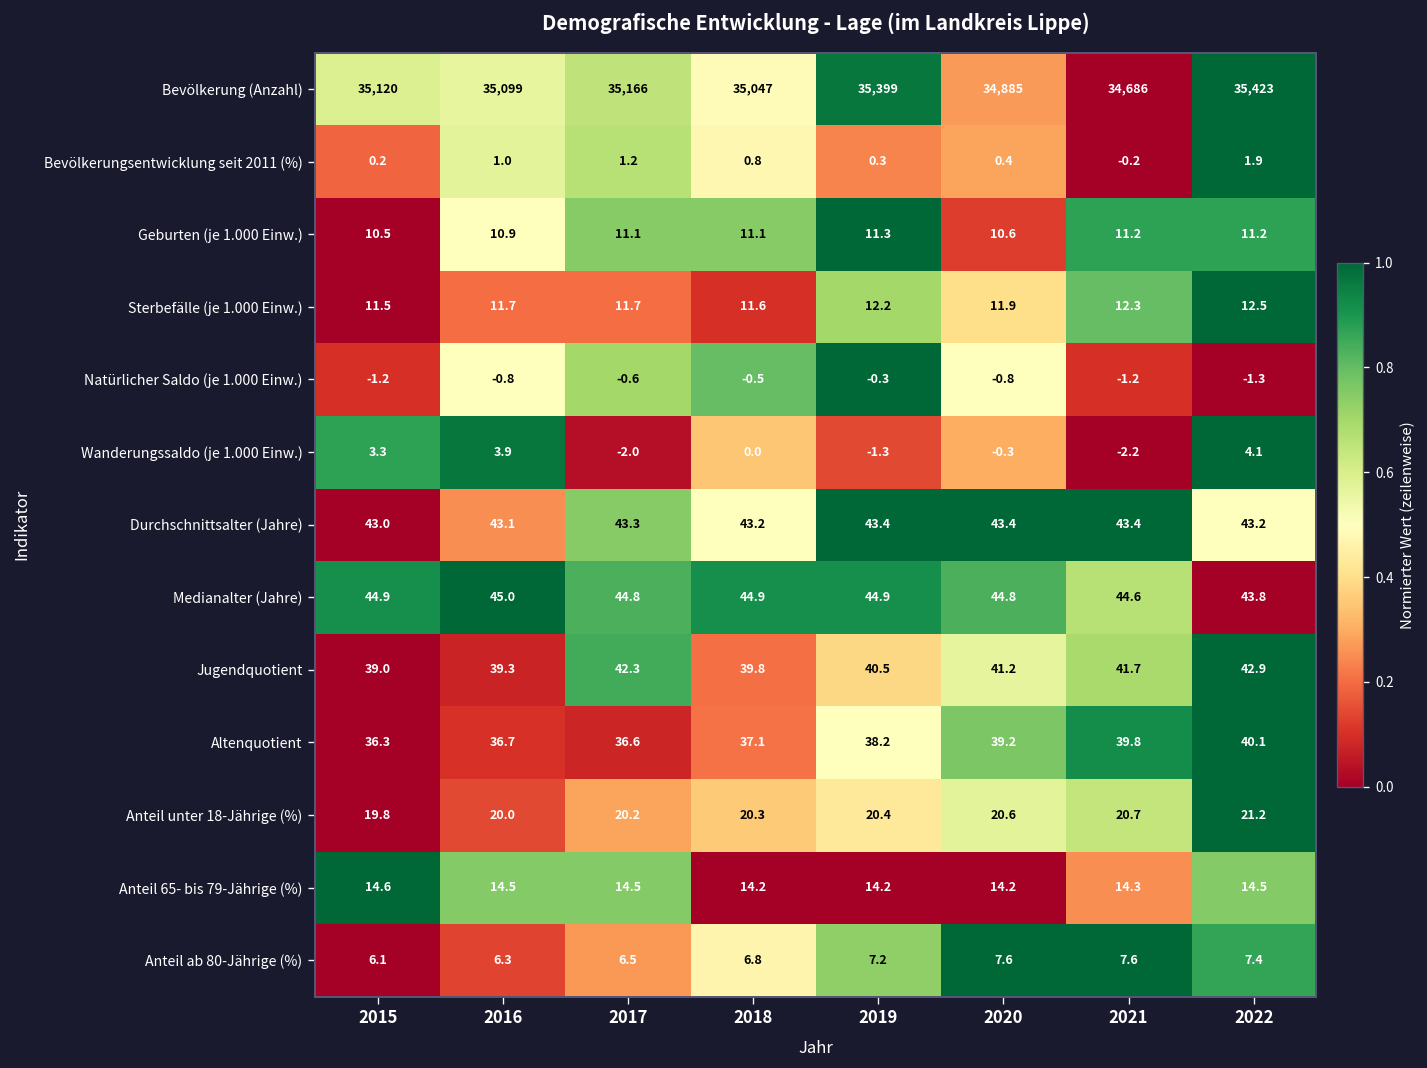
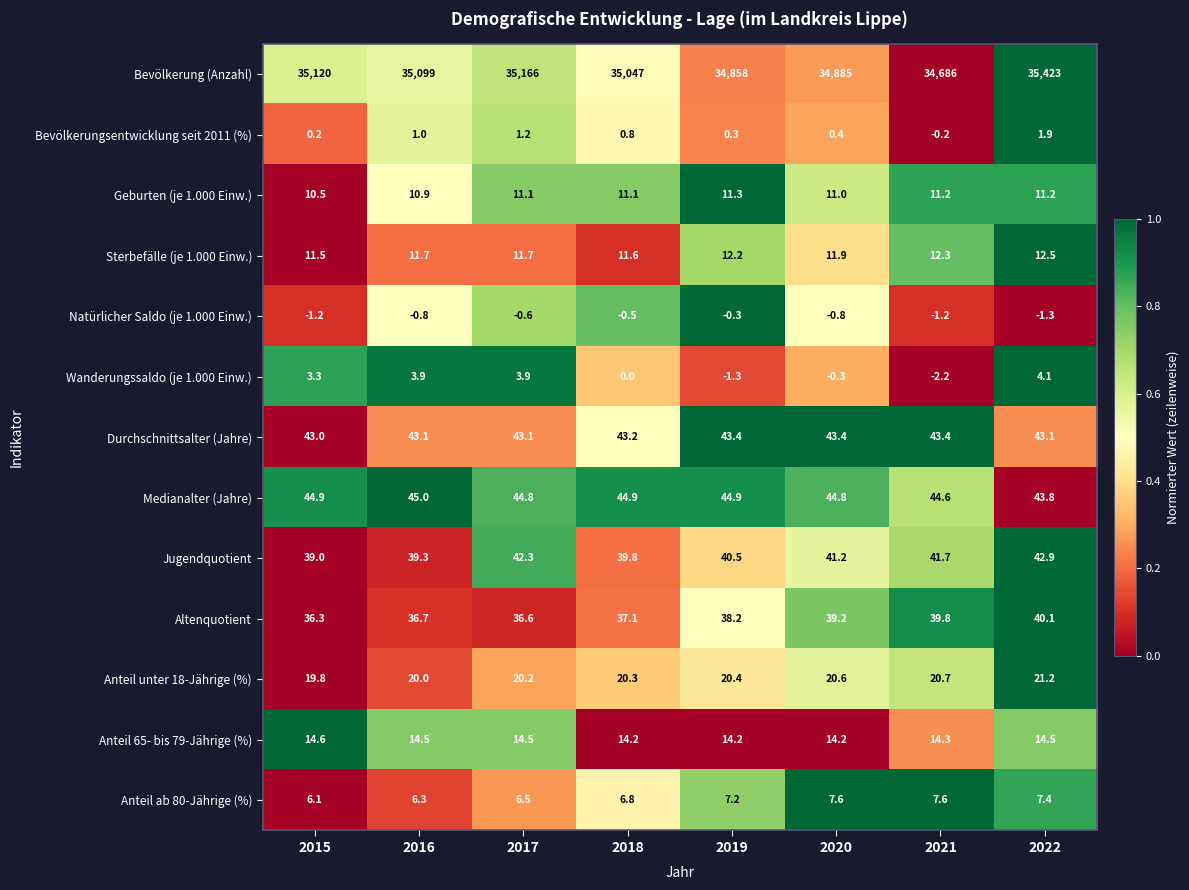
Bevölkerung (Anzahl), 2019: 35,399 -> 34,858
Geburten (je 1.000 Einw.), 2020: 10.6 -> 11.0
Wanderungssaldo (je 1.000 Einw.), 2017: -2.0 -> 3.9
Durchschnittsalter (Jahre), 2017: 43.3 -> 43.1
Durchschnittsalter (Jahre), 2022: 43.2 -> 43.1
